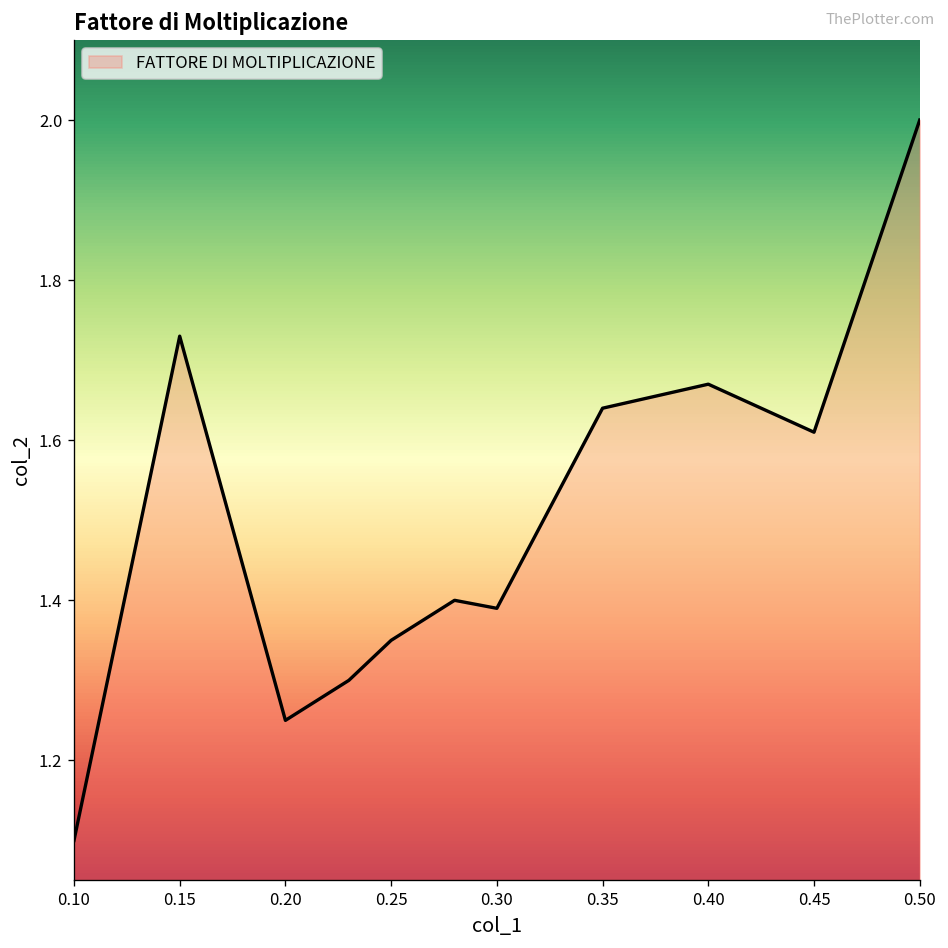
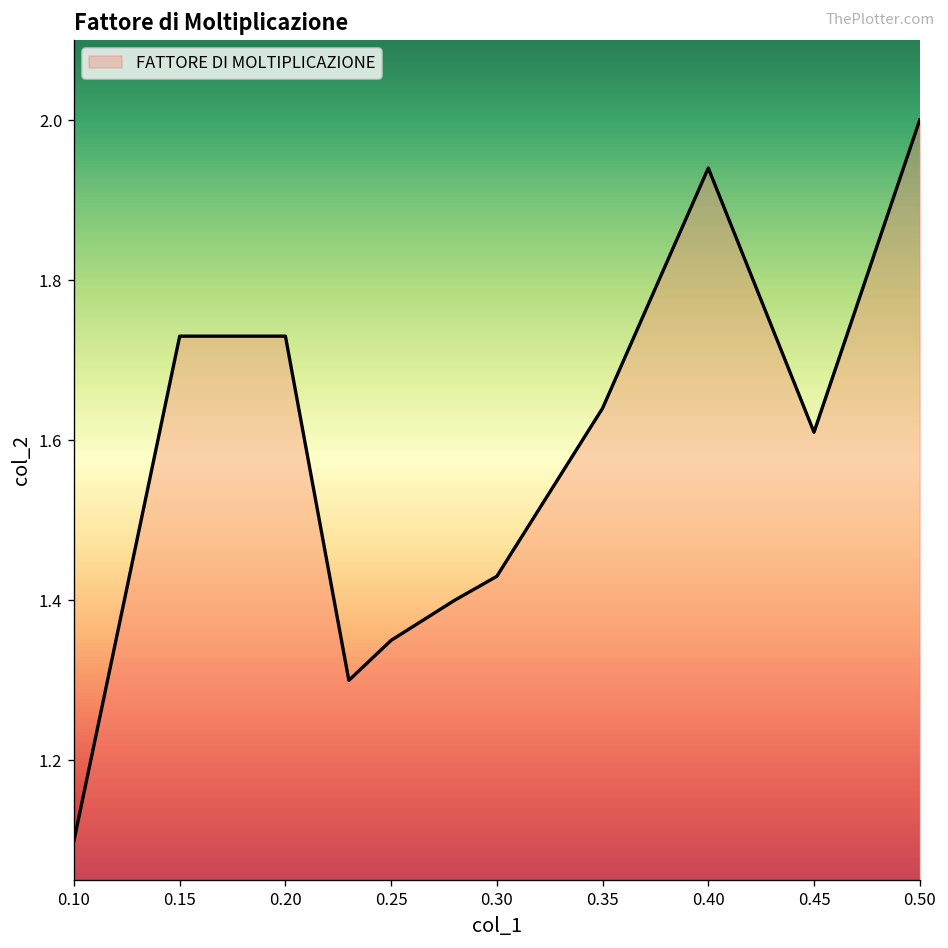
0.20: 1.25 -> 1.73
0.30: 1.39 -> 1.43
0.40: 1.67 -> 1.94
